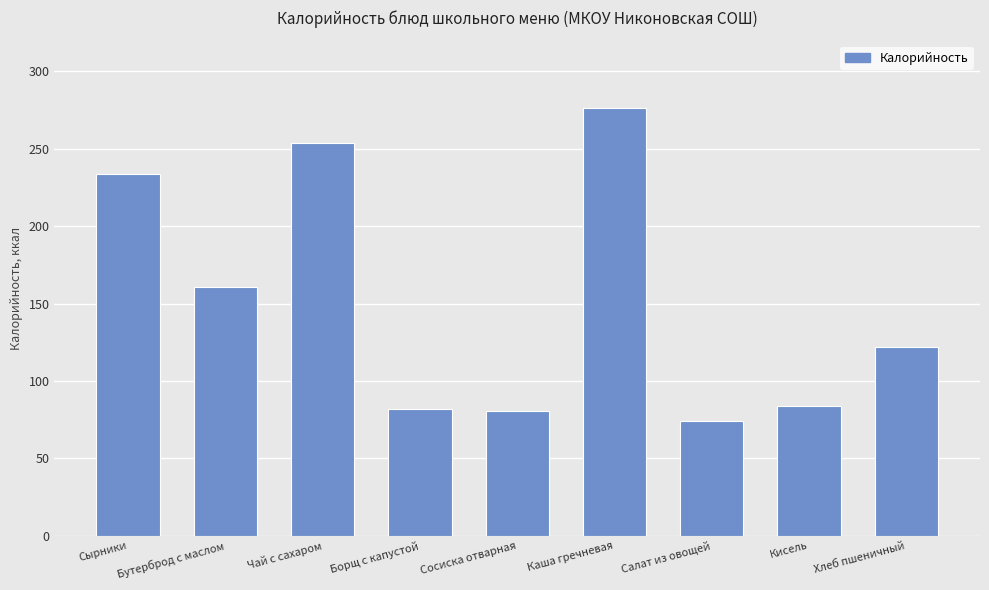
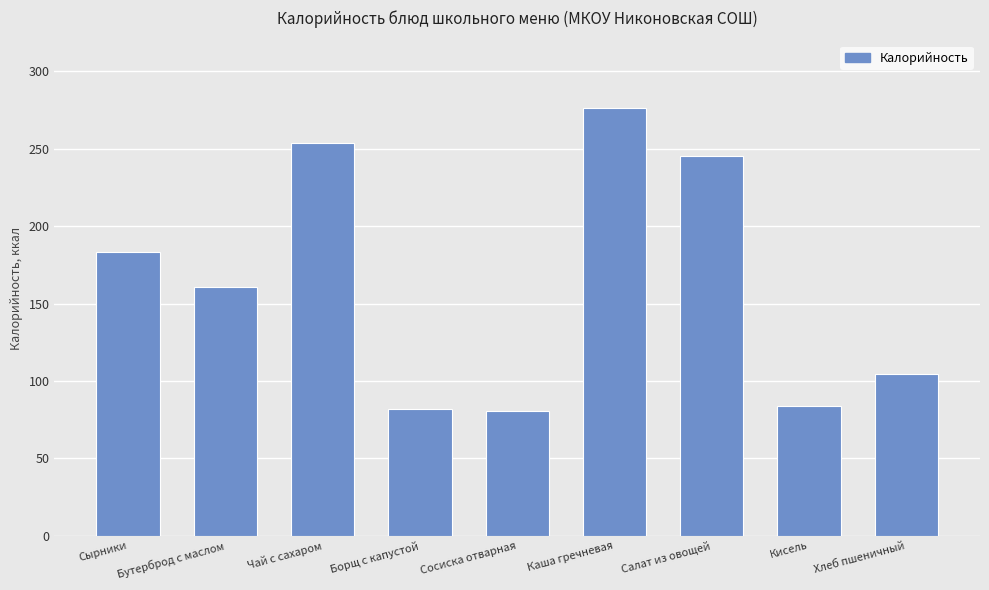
Сырники: 234 -> 183
Салат из овощей: 74 -> 245
Хлеб пшеничный: 122 -> 105
